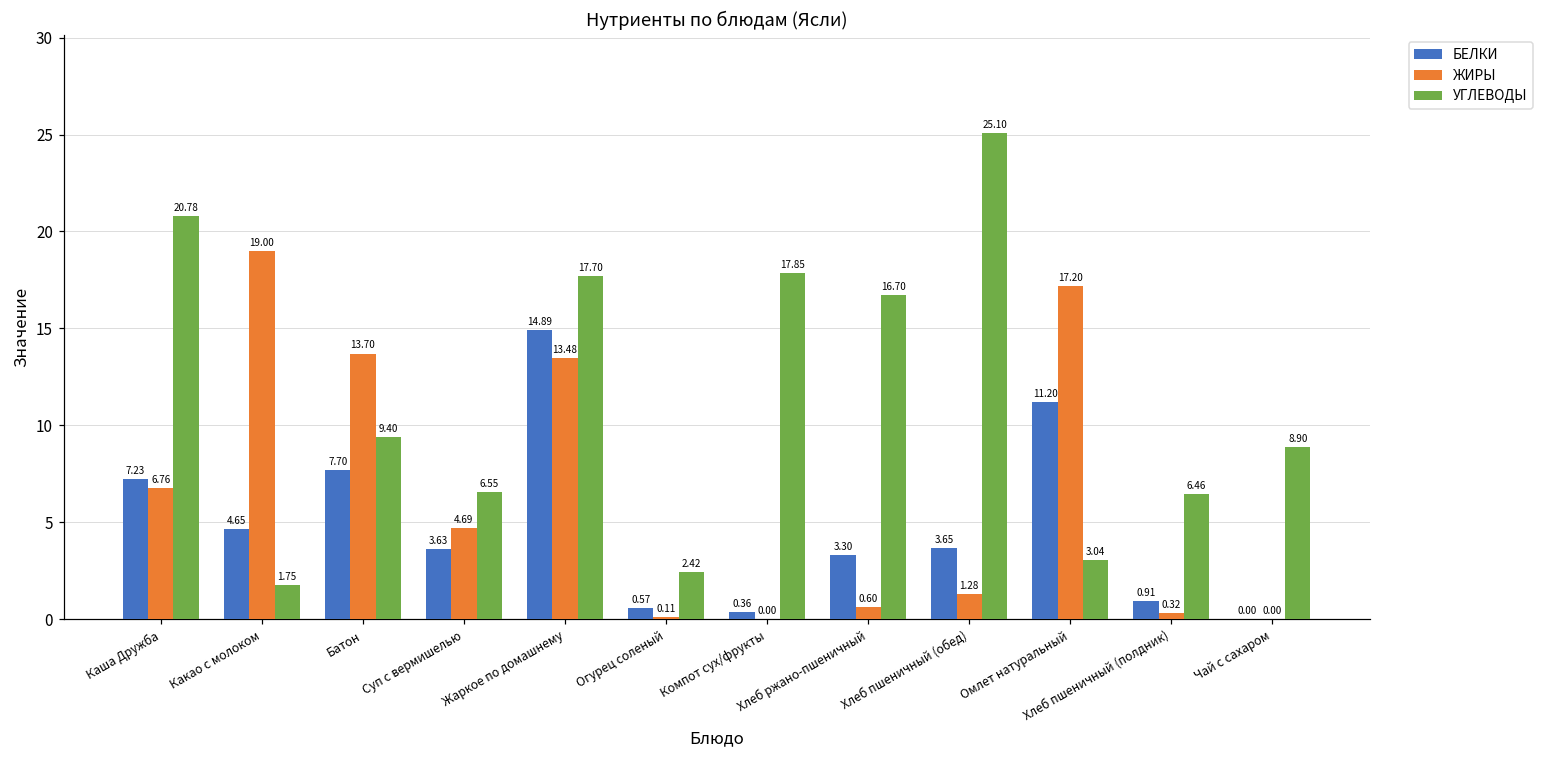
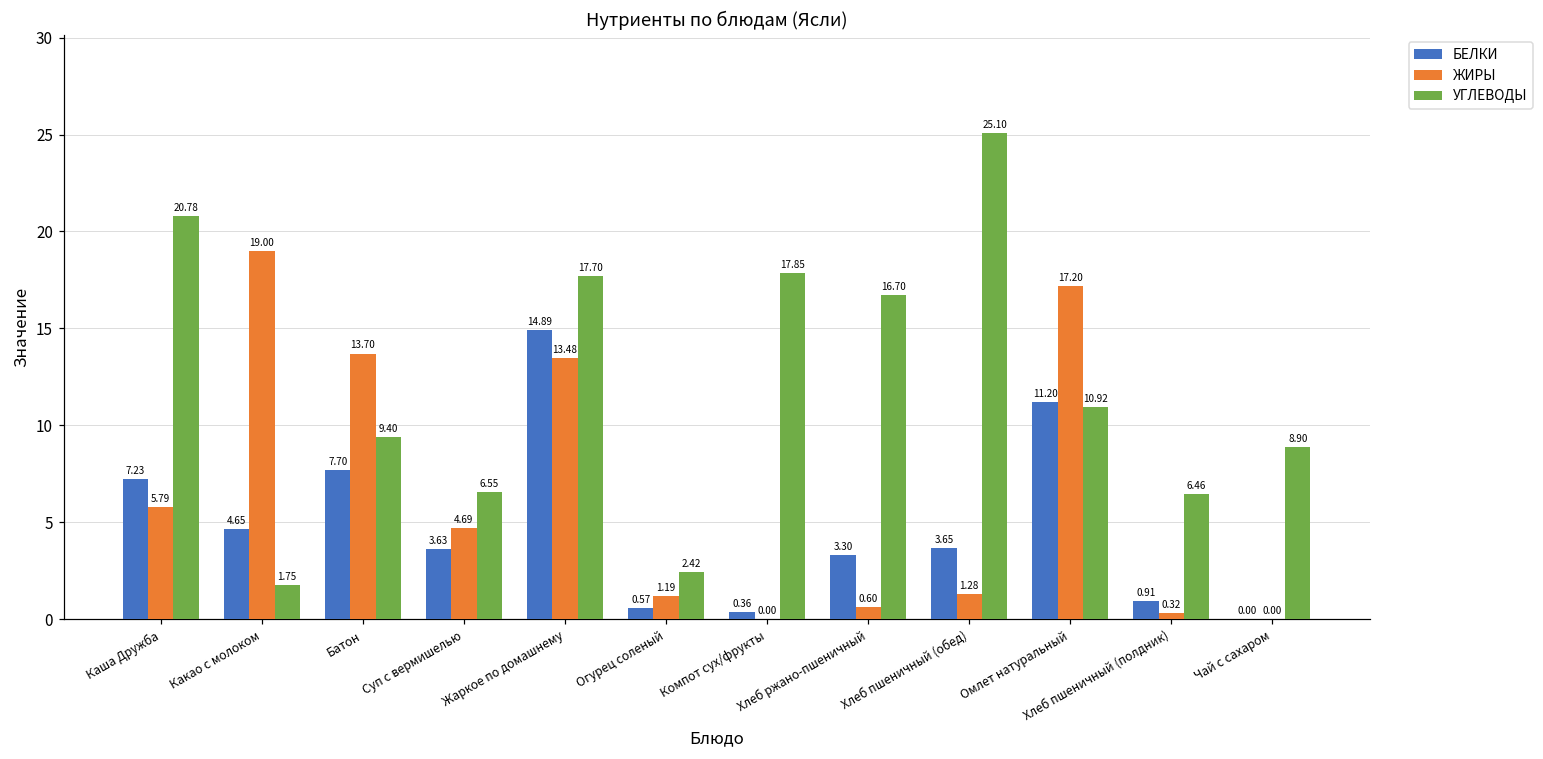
ЖИРЫ, Каша Дружба: 6.76 -> 5.79
ЖИРЫ, Огурец соленый: 0.11 -> 1.19
УГЛЕВОДЫ, Омлет натуральный: 3.04 -> 10.92
